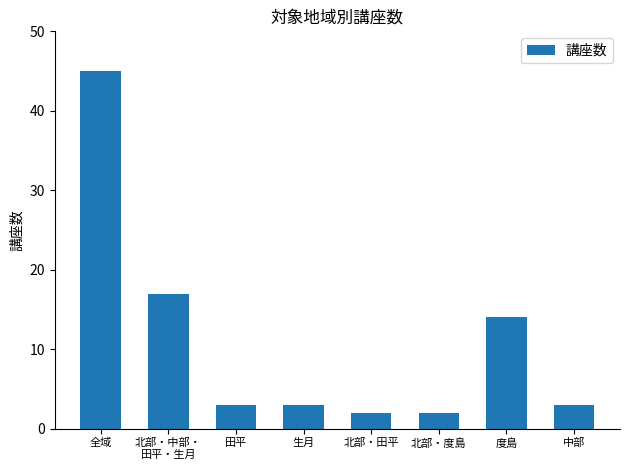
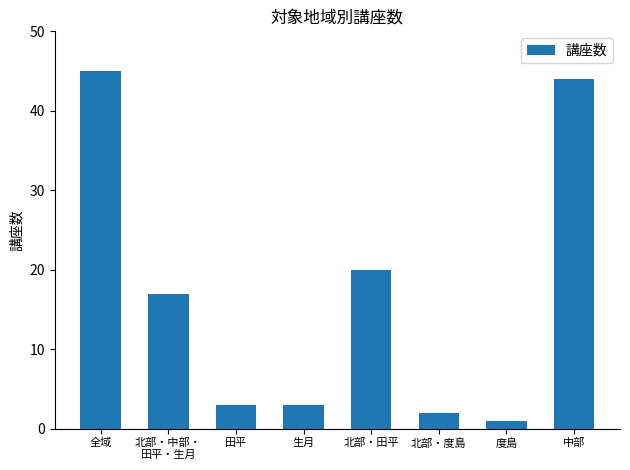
北部・田平: 2 -> 20
度島: 14 -> 1
中部: 3 -> 44
